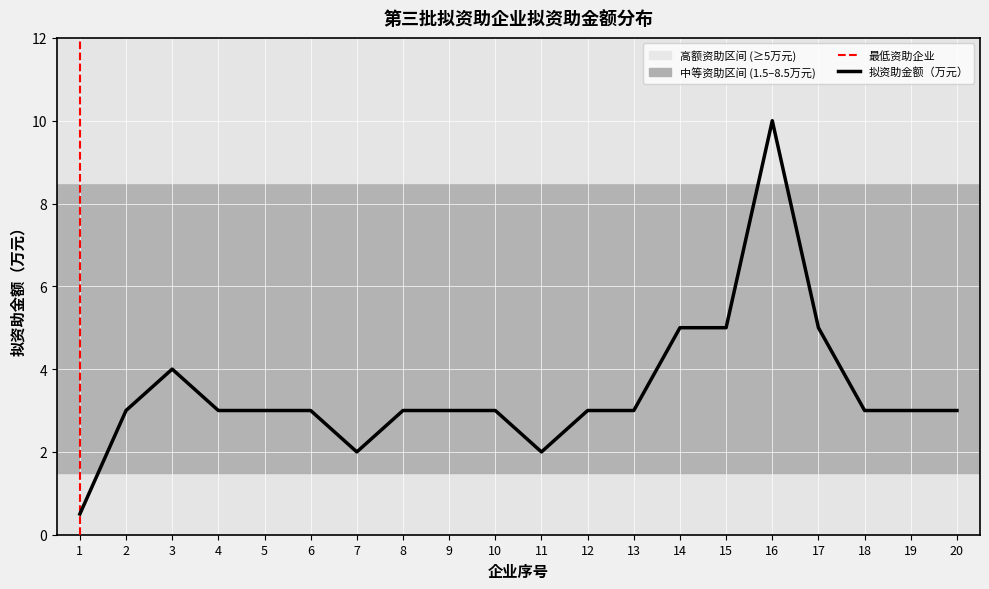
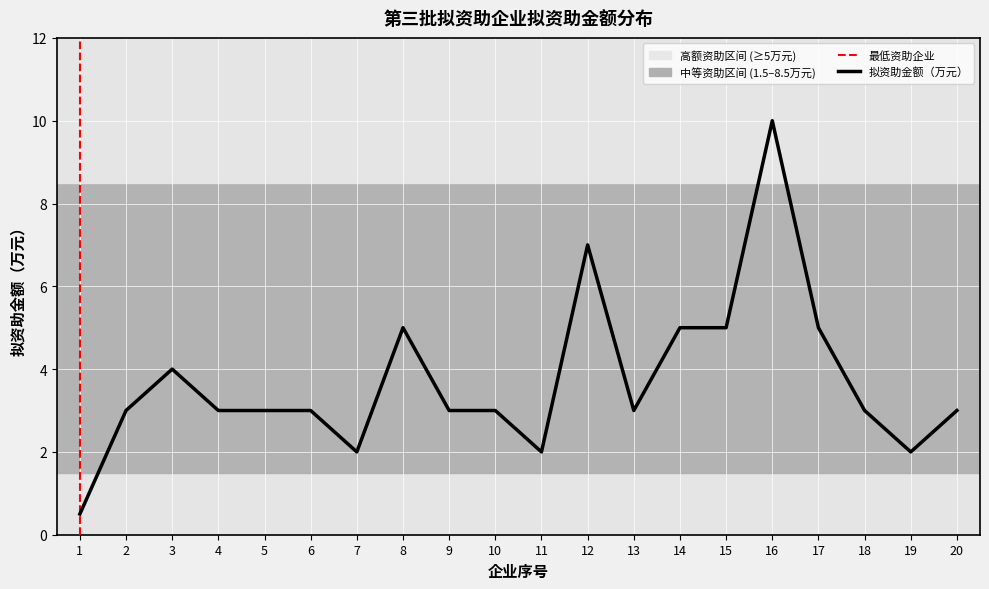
8: 3 -> 5
12: 3 -> 7
19: 3 -> 2
